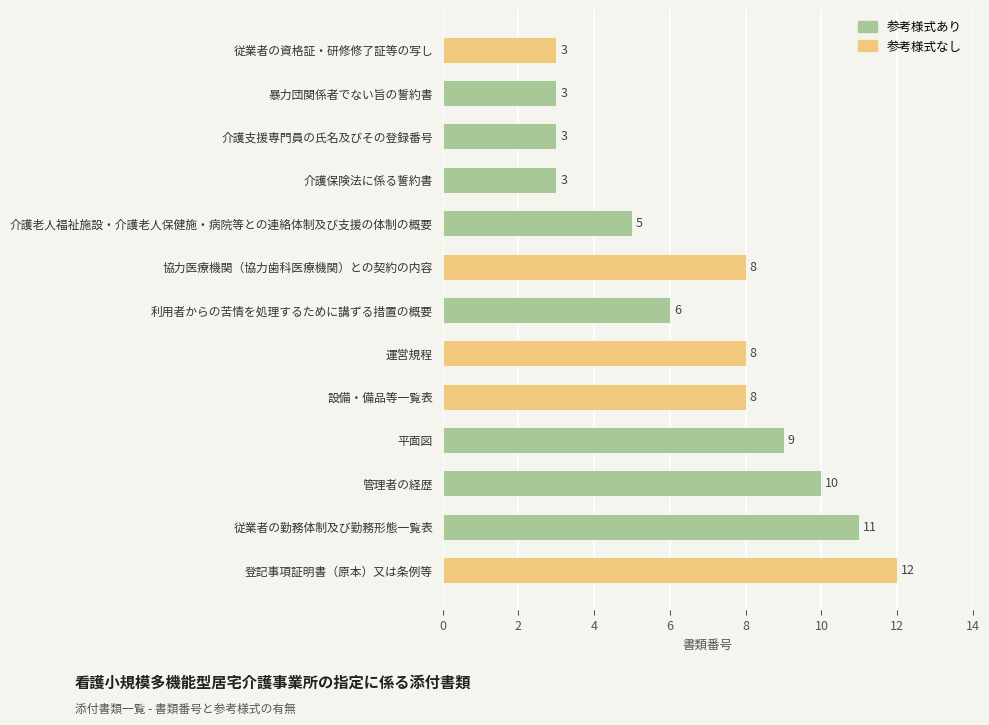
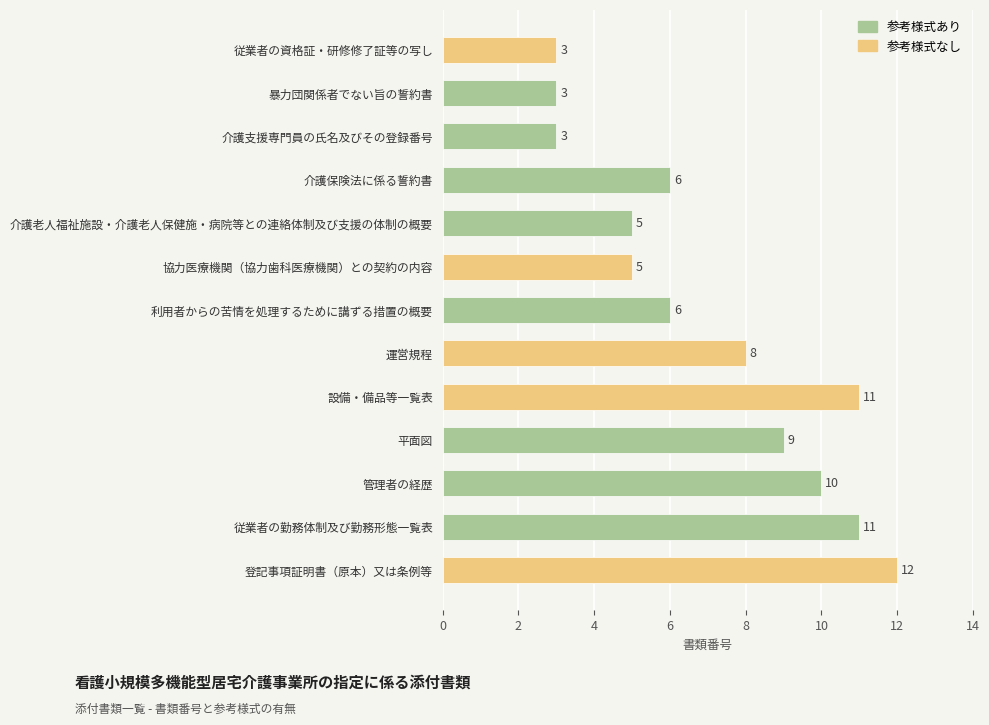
介護保険法に係る誓約書: 3 -> 6
協力医療機関（協力歯科医療機関）との契約の内容: 8 -> 5
設備・備品等一覧表: 8 -> 11
